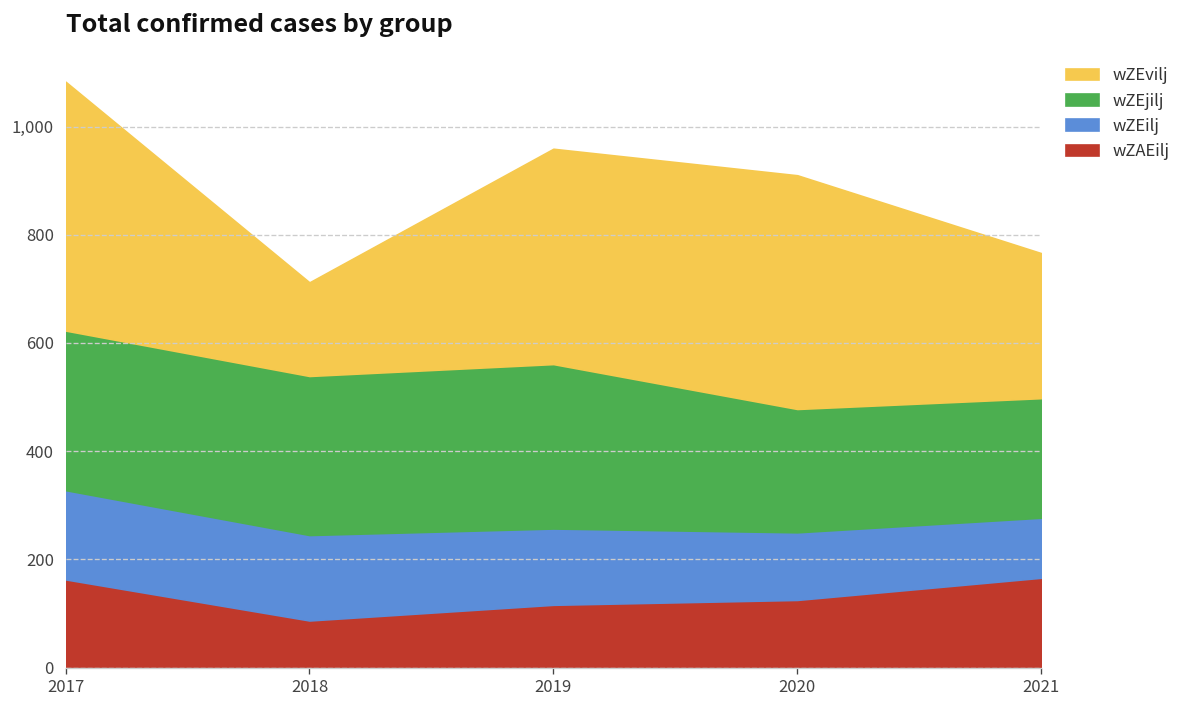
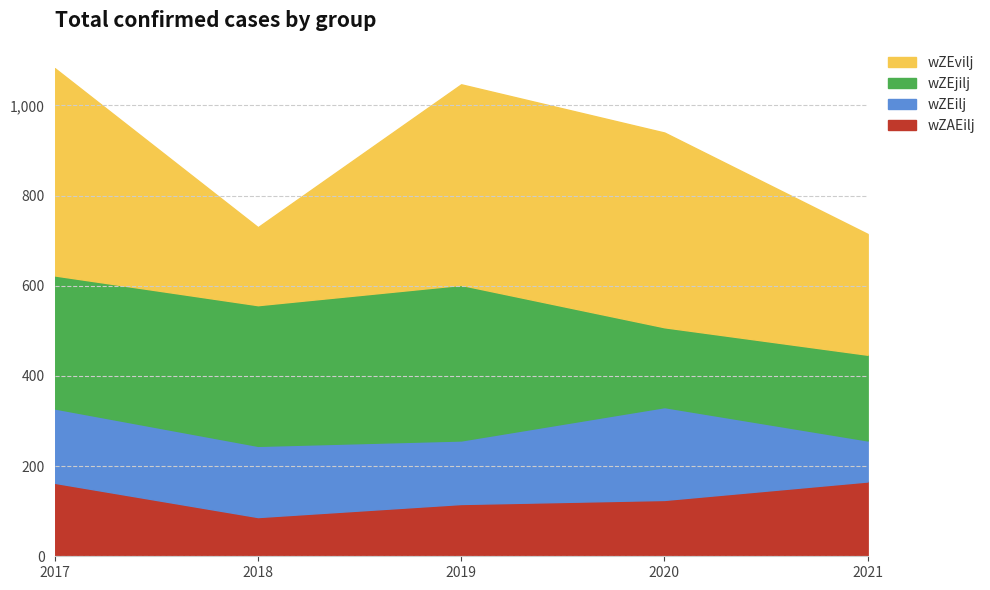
wZEjilj, 2018: 290 -> 310
wZEjilj, 2019: 300 -> 350
wZEvilj, 2019: 400 -> 450
wZEilj, 2020: 130 -> 210
wZEjilj, 2020: 230 -> 180
wZEilj, 2021: 110 -> 90
wZEjilj, 2021: 220 -> 190
